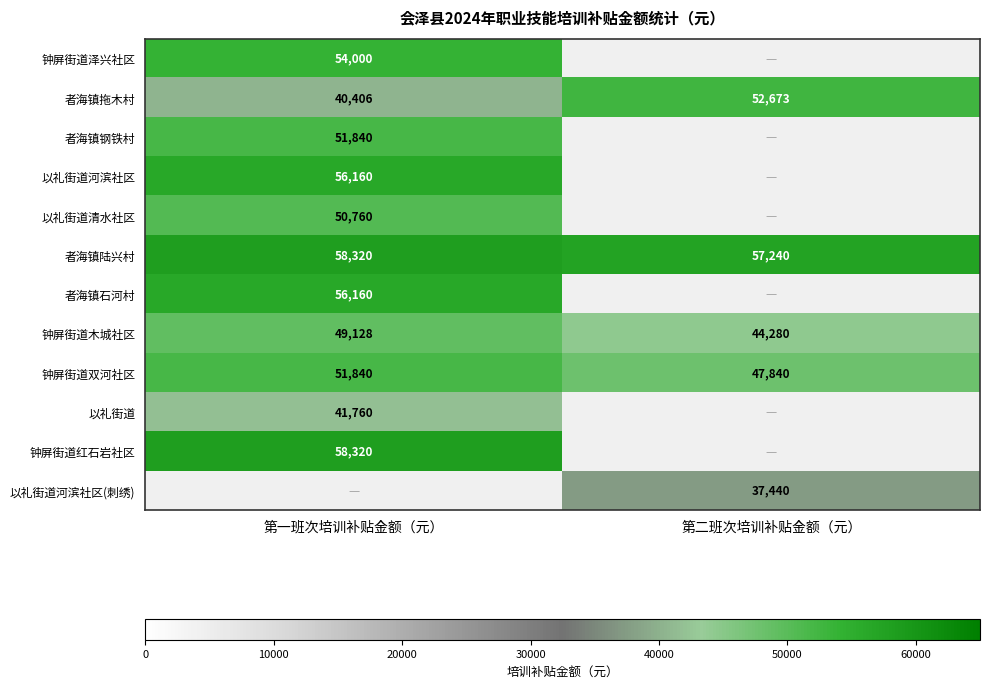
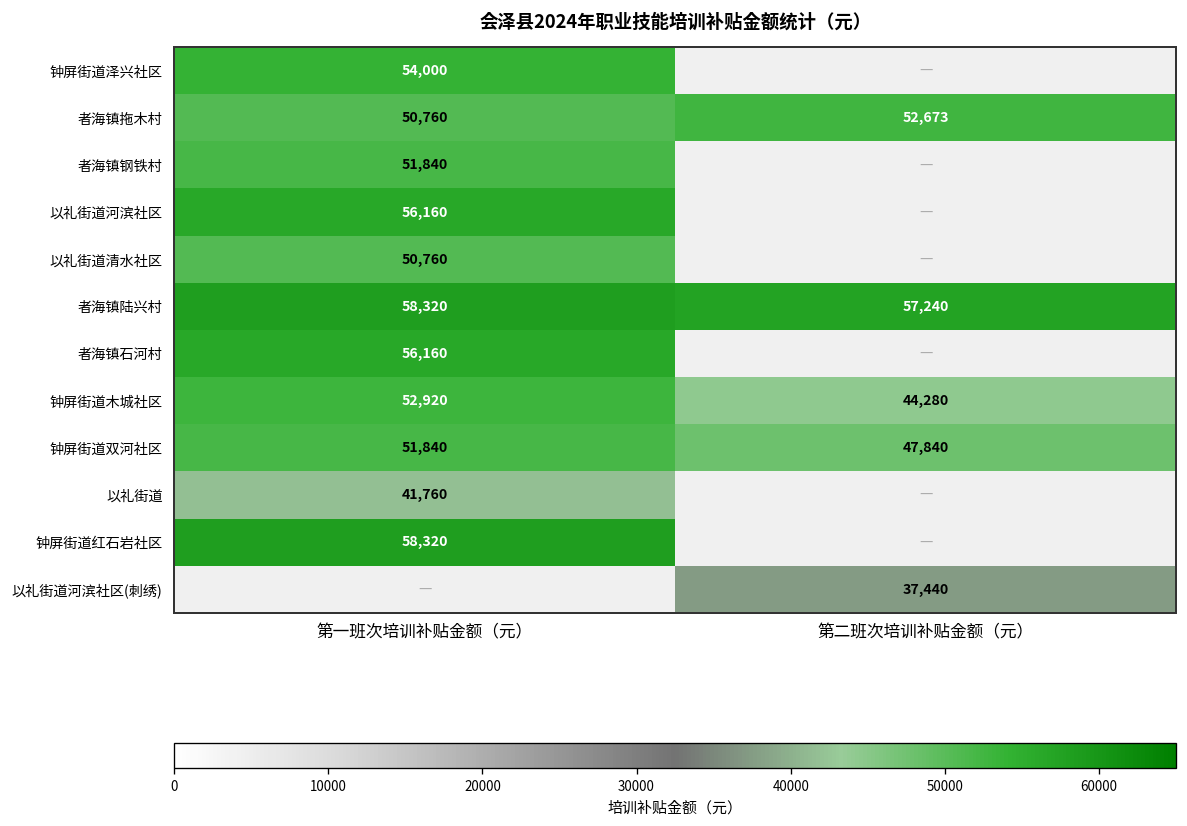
者海镇拖木村, 第一班次培训补贴金额（元）: 40,406 -> 50,760
钟屏街道木城社区, 第一班次培训补贴金额（元）: 49,128 -> 52,920
